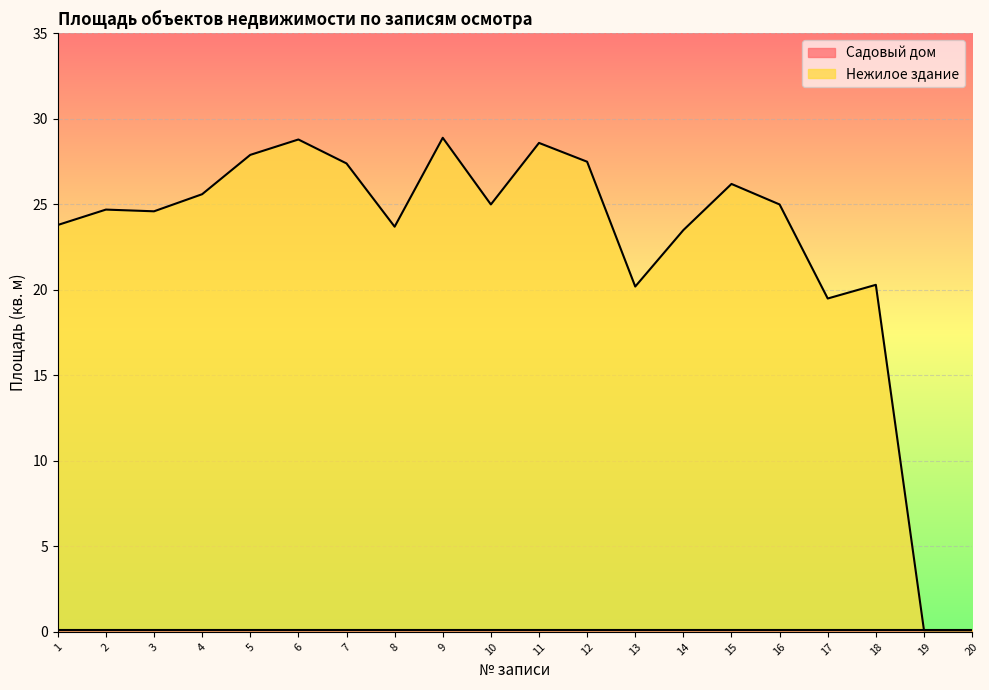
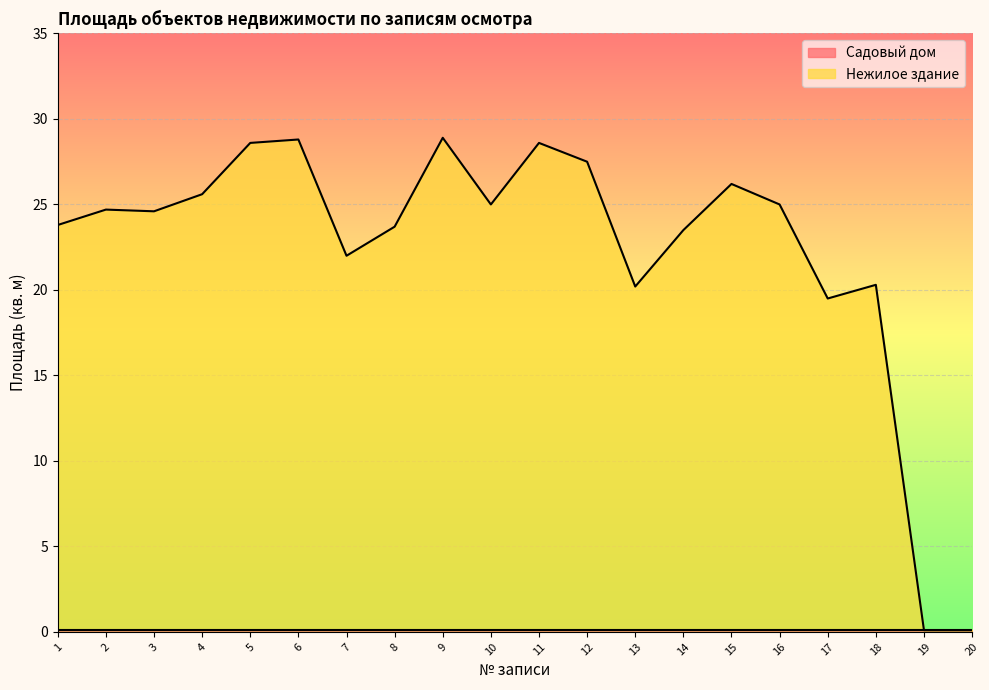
Нежилое здание, 5: 27.9 -> 28.6
Нежилое здание, 7: 27.4 -> 22.0
